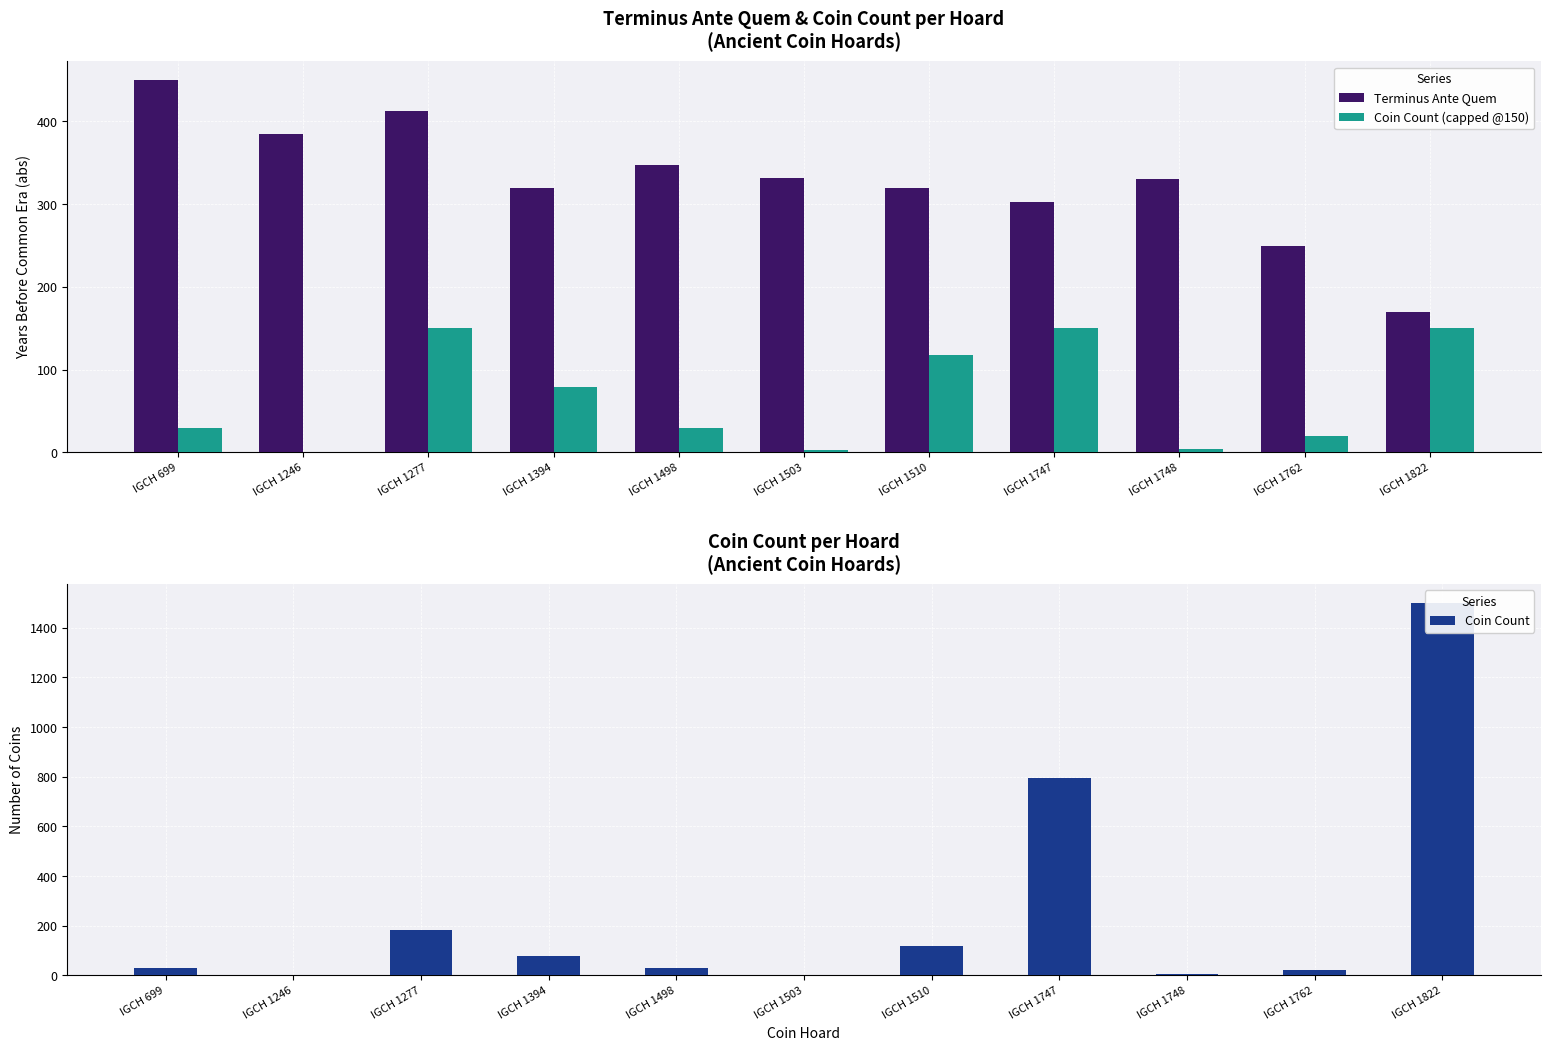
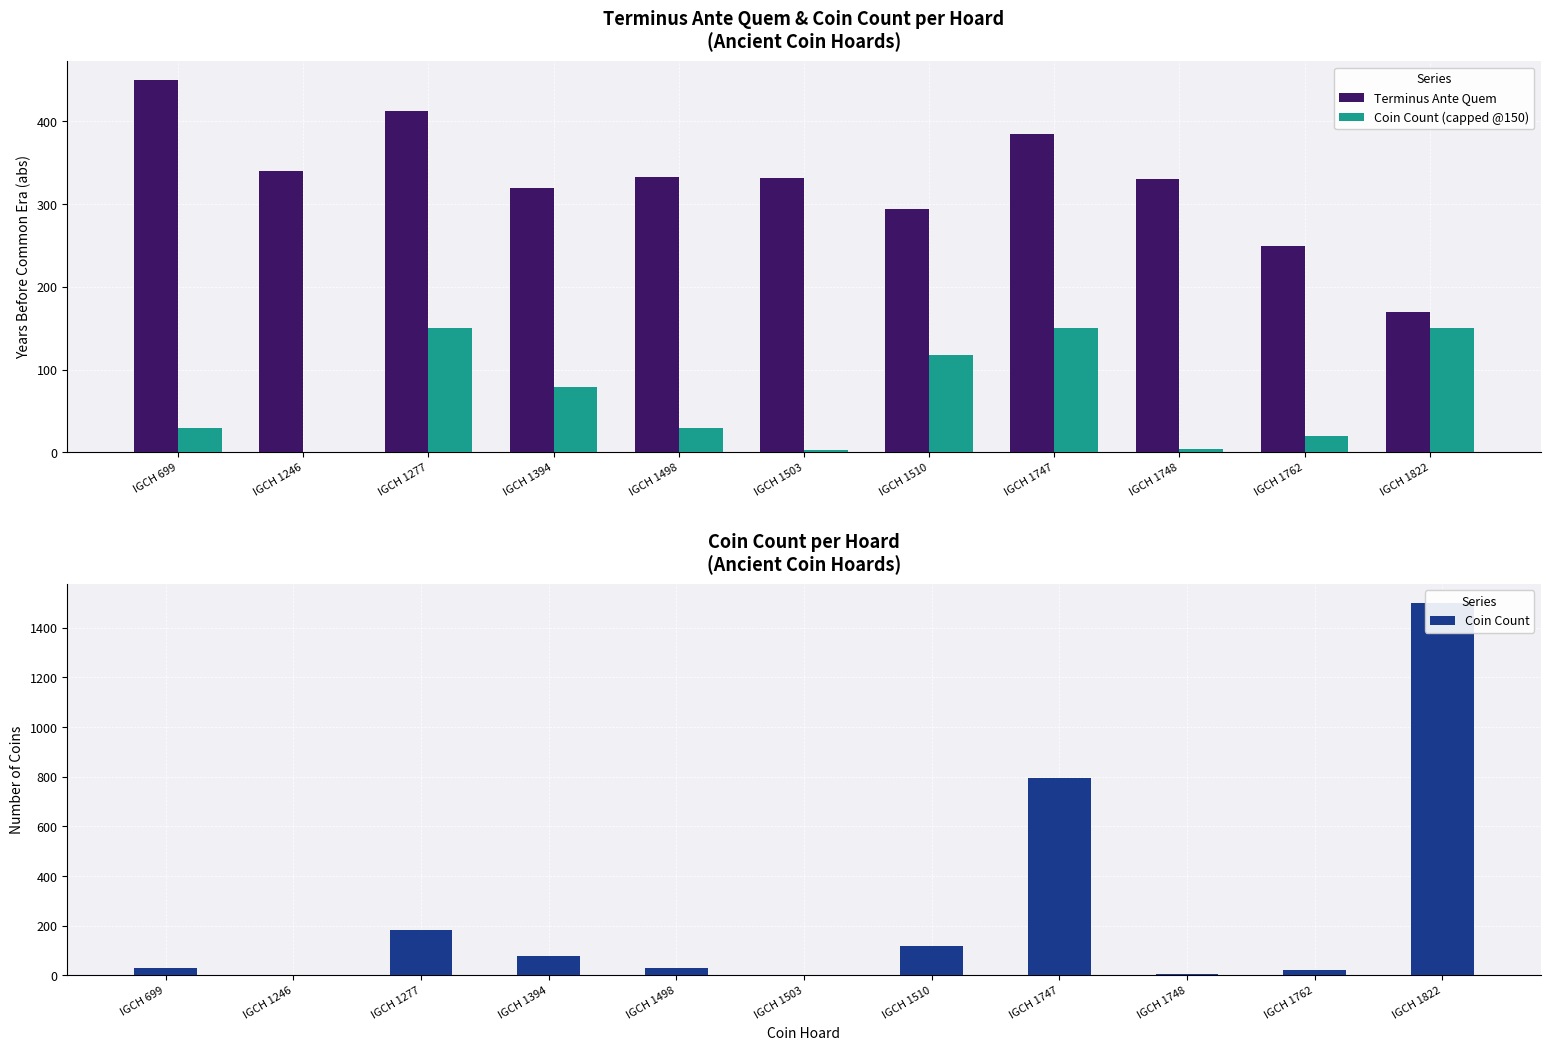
Terminus Ante Quem & Coin Count per Hoard (Ancient Coin Hoards), Terminus Ante Quem, IGCH 1246: 390 -> 340
Terminus Ante Quem & Coin Count per Hoard (Ancient Coin Hoards), Terminus Ante Quem, IGCH 1498: 350 -> 330
Terminus Ante Quem & Coin Count per Hoard (Ancient Coin Hoards), Terminus Ante Quem, IGCH 1510: 320 -> 290
Terminus Ante Quem & Coin Count per Hoard (Ancient Coin Hoards), Terminus Ante Quem, IGCH 1747: 300 -> 390
